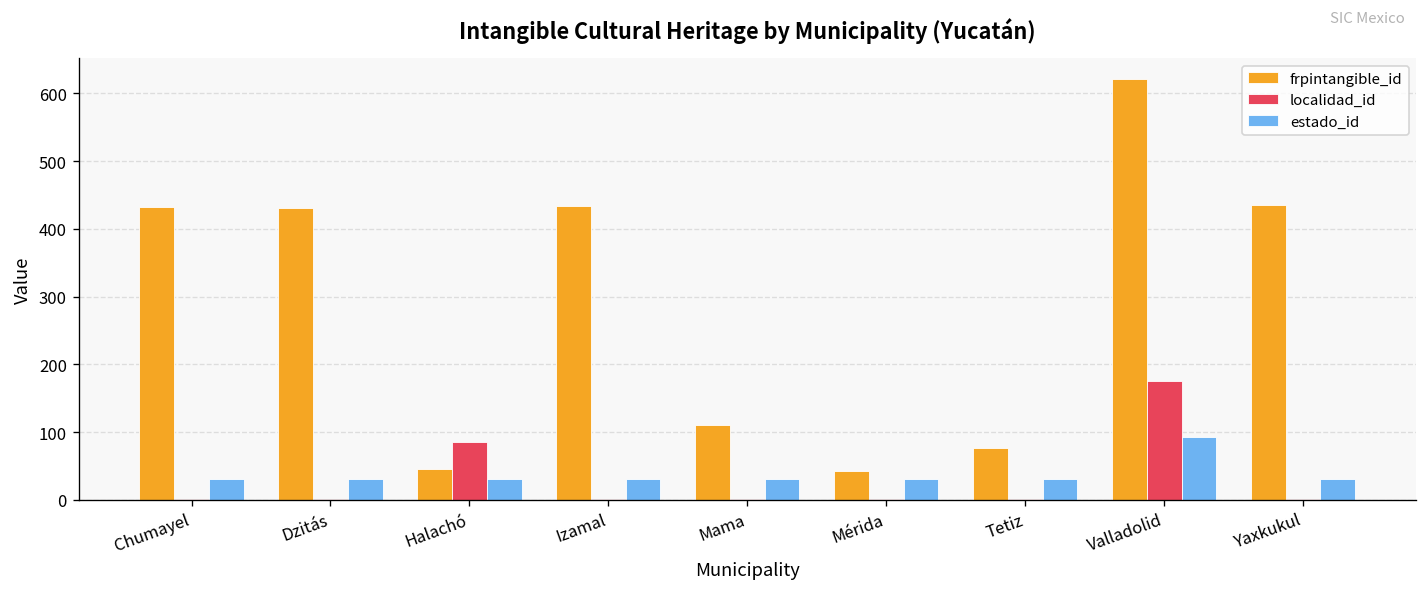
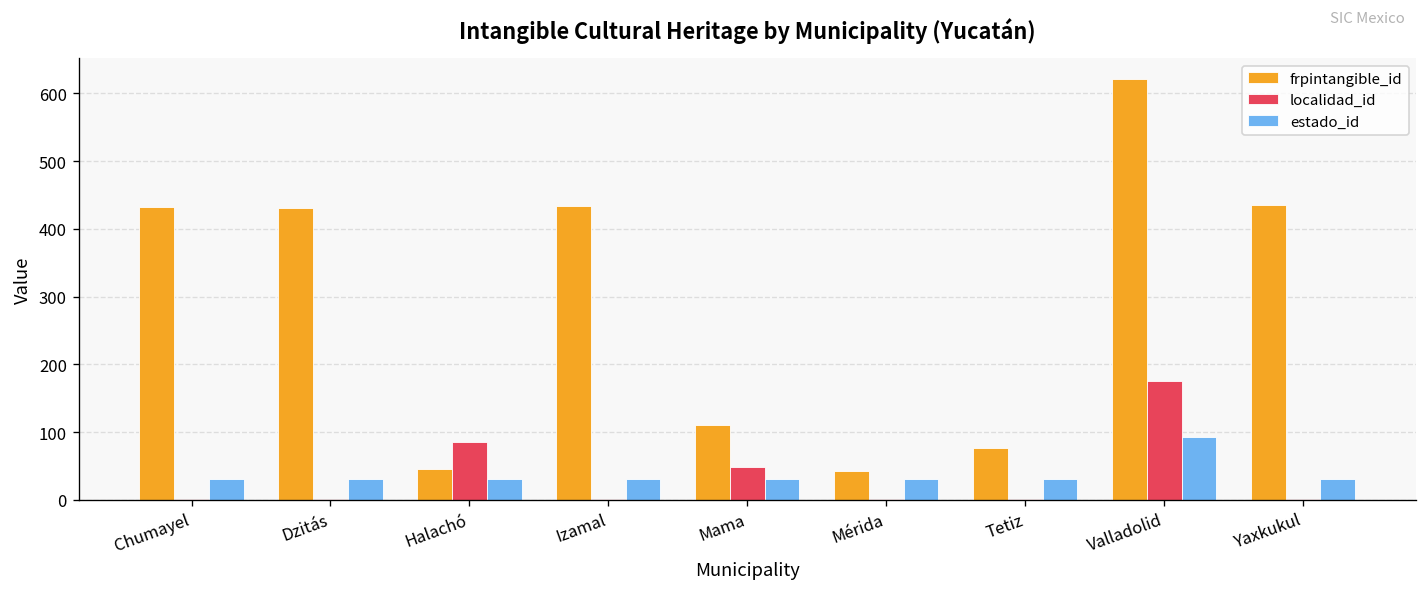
localidad_id, Mama: 0 -> 50
